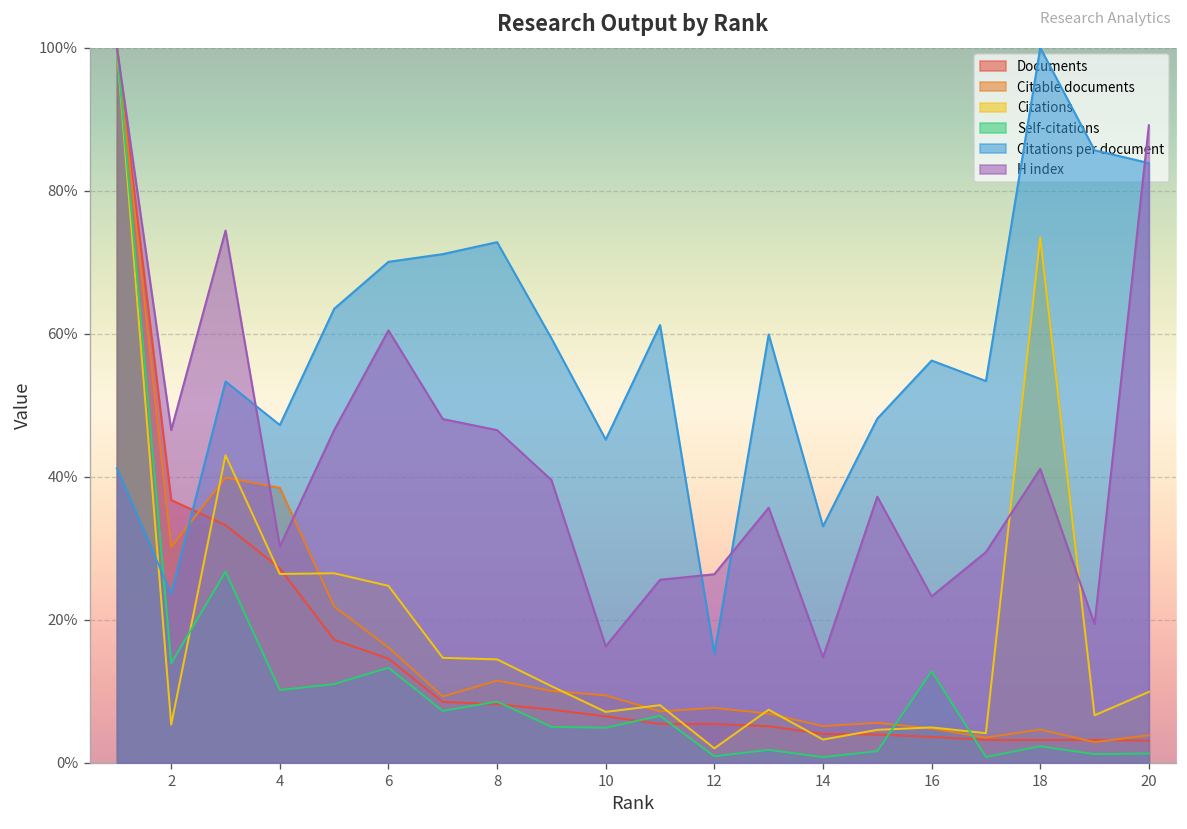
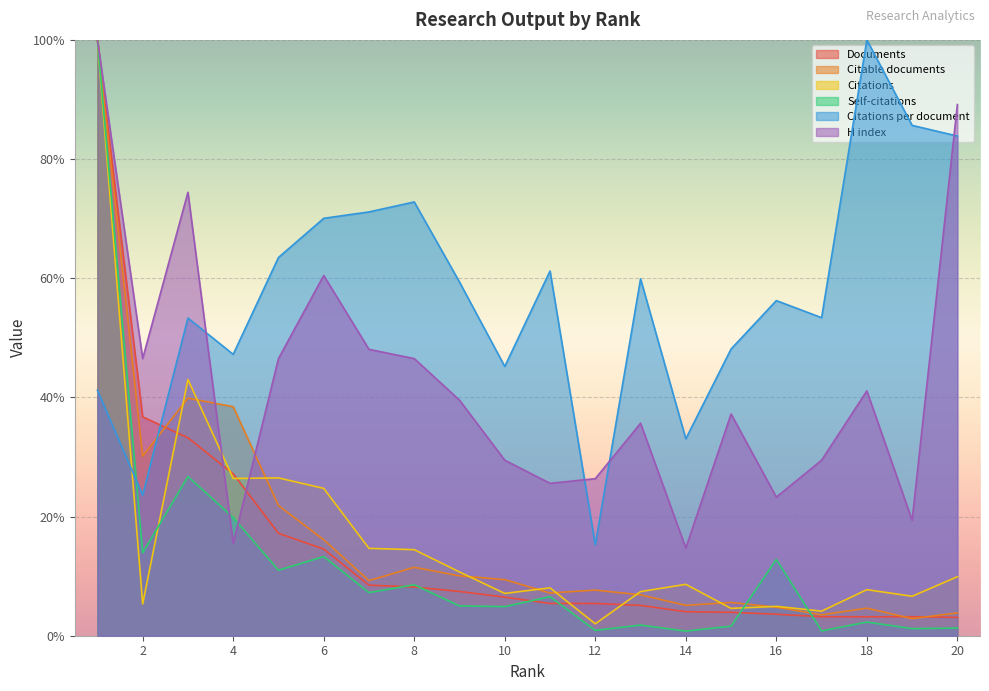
Self-citations, 4: 10% -> 20%
H index, 4: 30% -> 16%
H index, 10: 16% -> 29%
Citations, 14: 3% -> 9%
Citations, 18: 73% -> 8%
